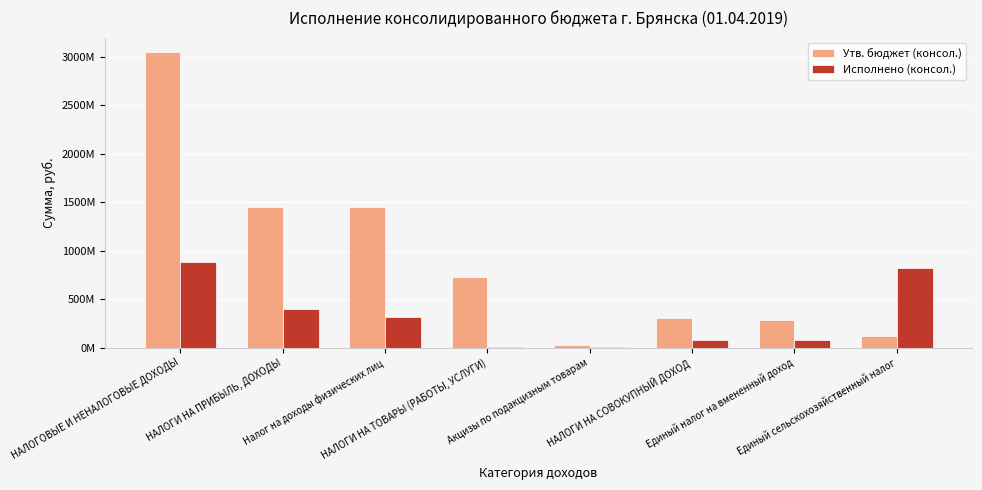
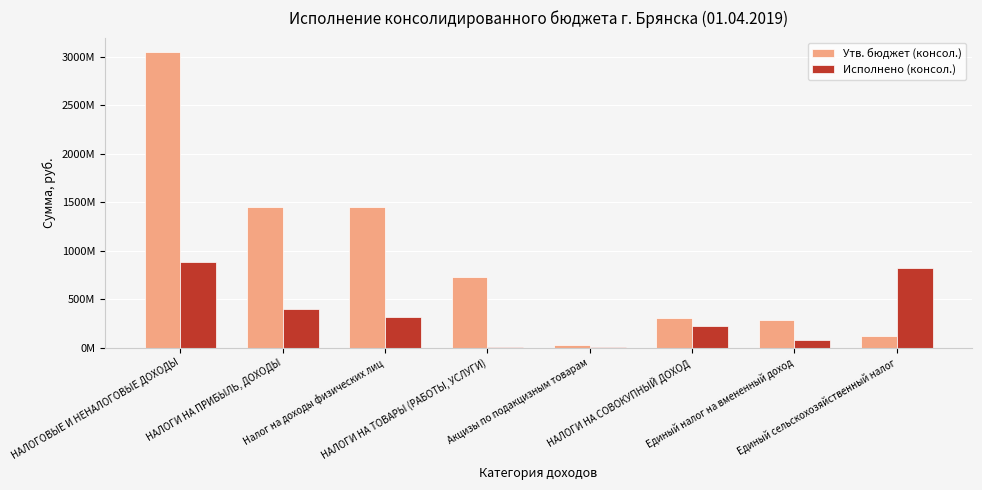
Исполнено (консол.), НАЛОГИ НА СОВОКУПНЫЙ ДОХОД: 100000000 -> 200000000
